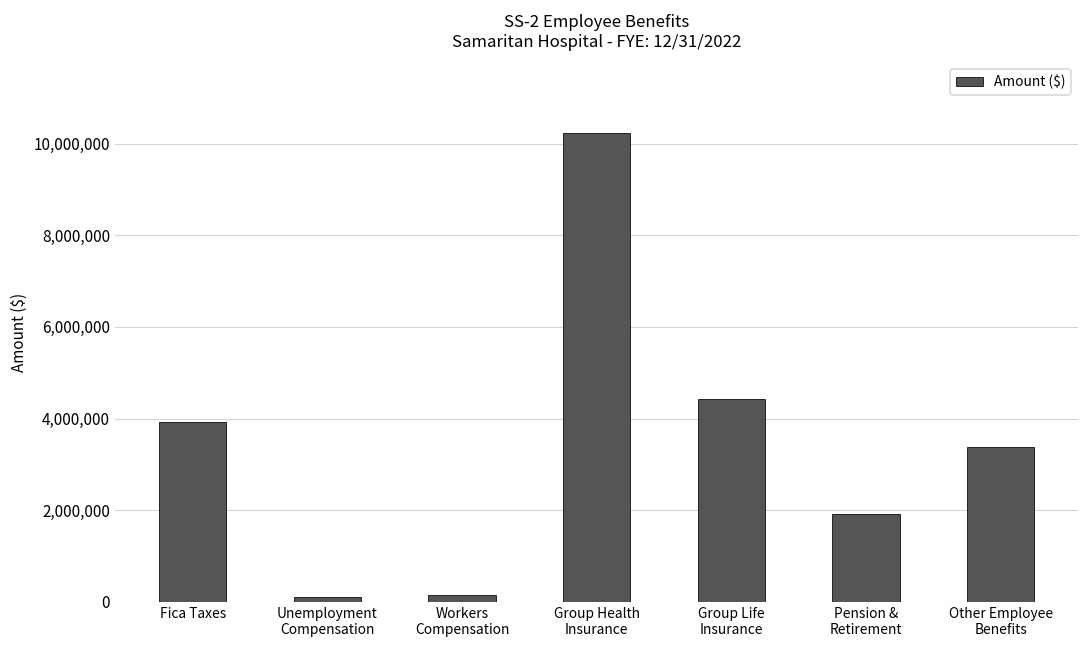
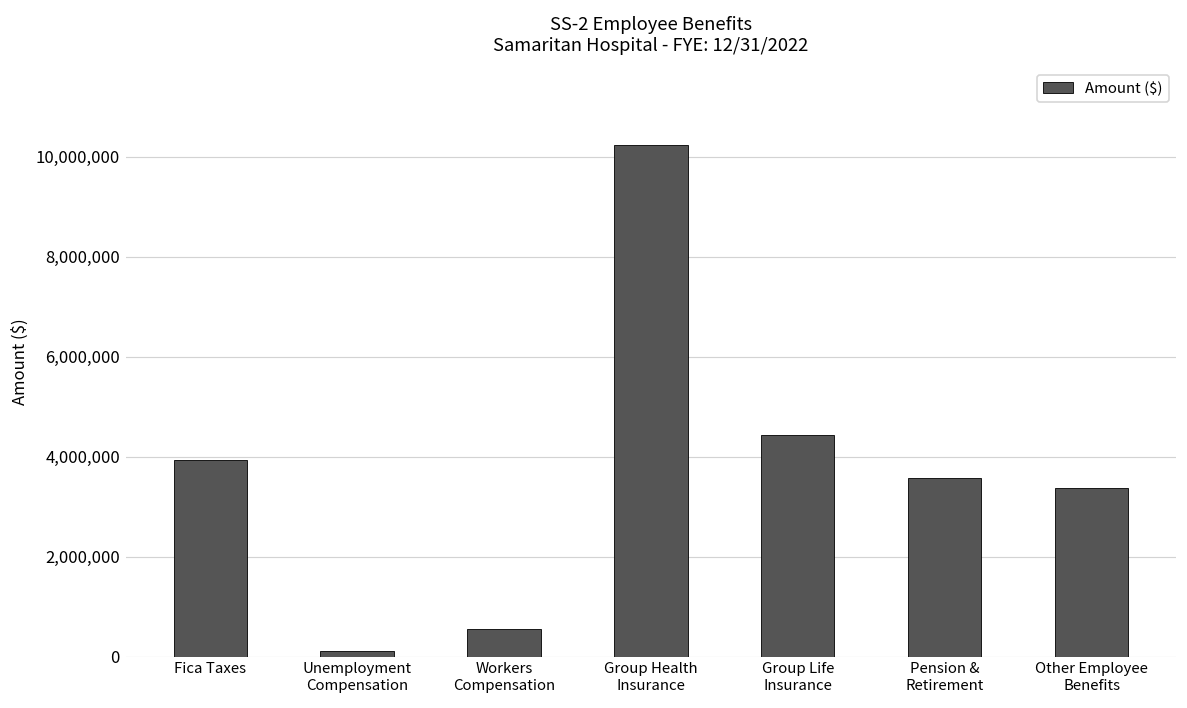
Workers Compensation: 200,000 -> 500,000
Pension & Retirement: 1,900,000 -> 3,600,000
